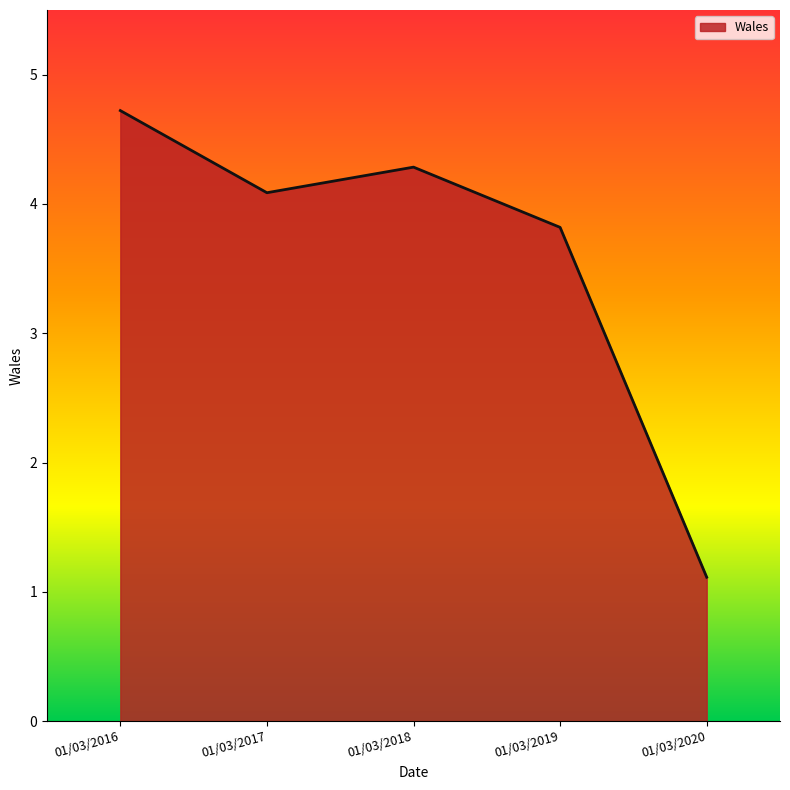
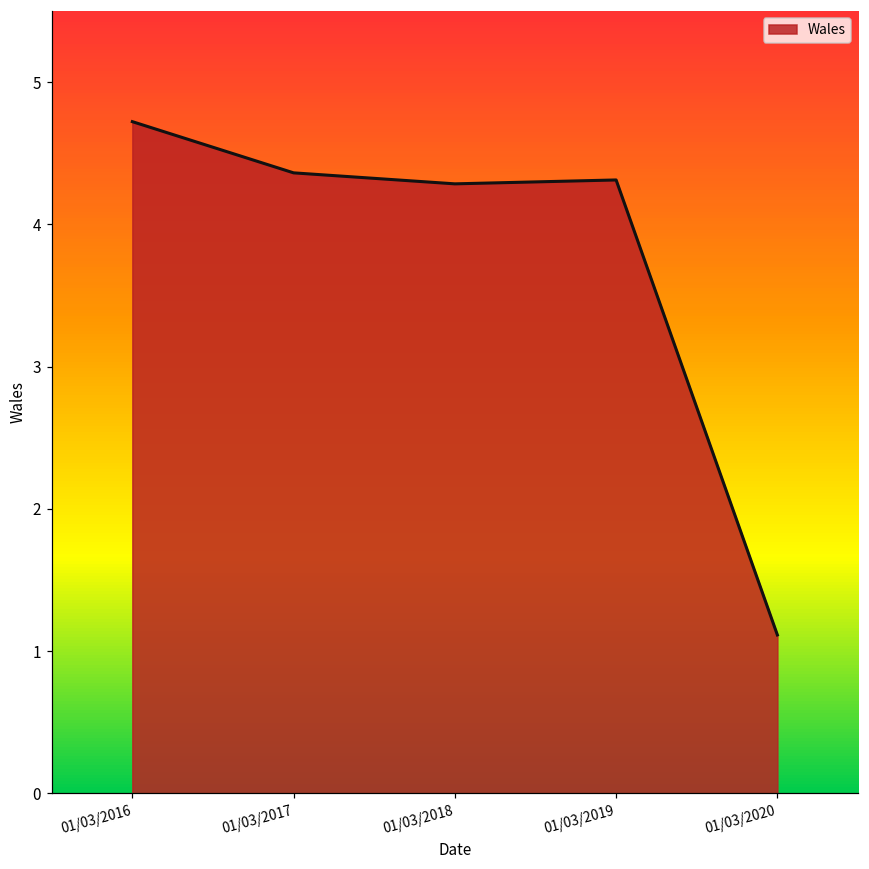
01/03/2017: 4.09 -> 4.36
01/03/2019: 3.82 -> 4.31
